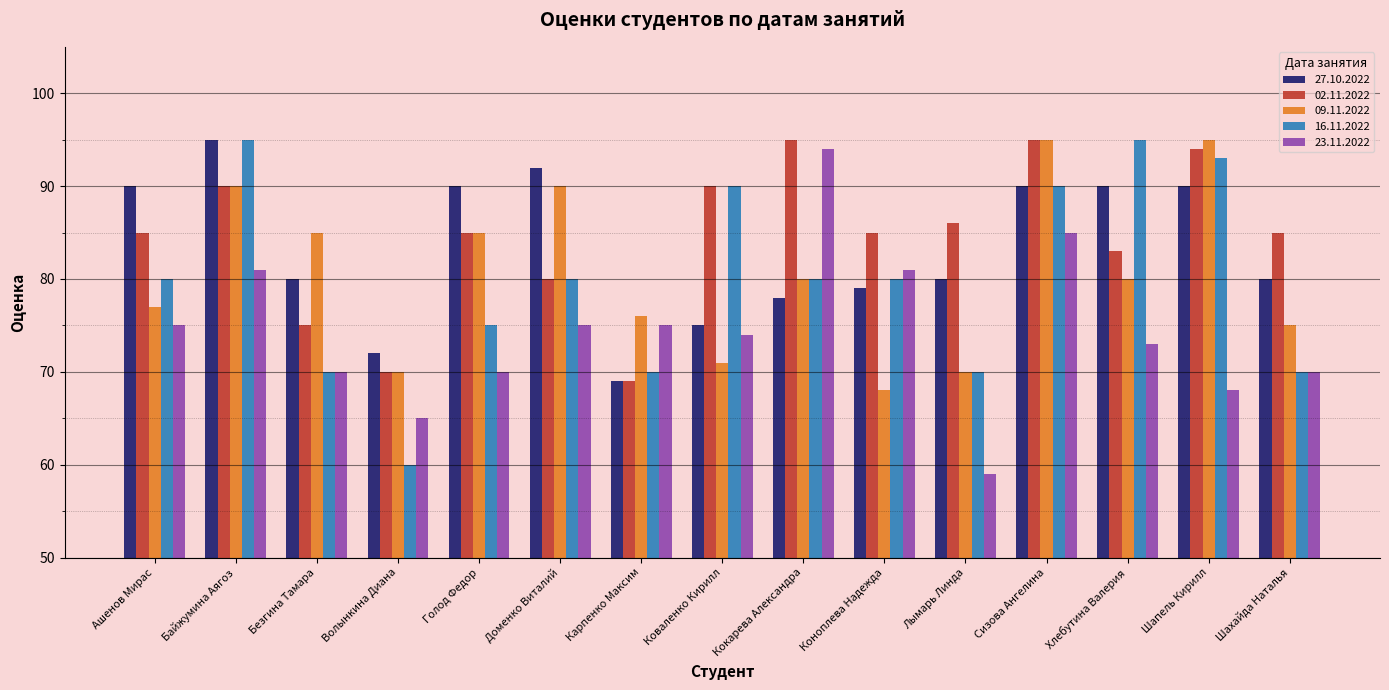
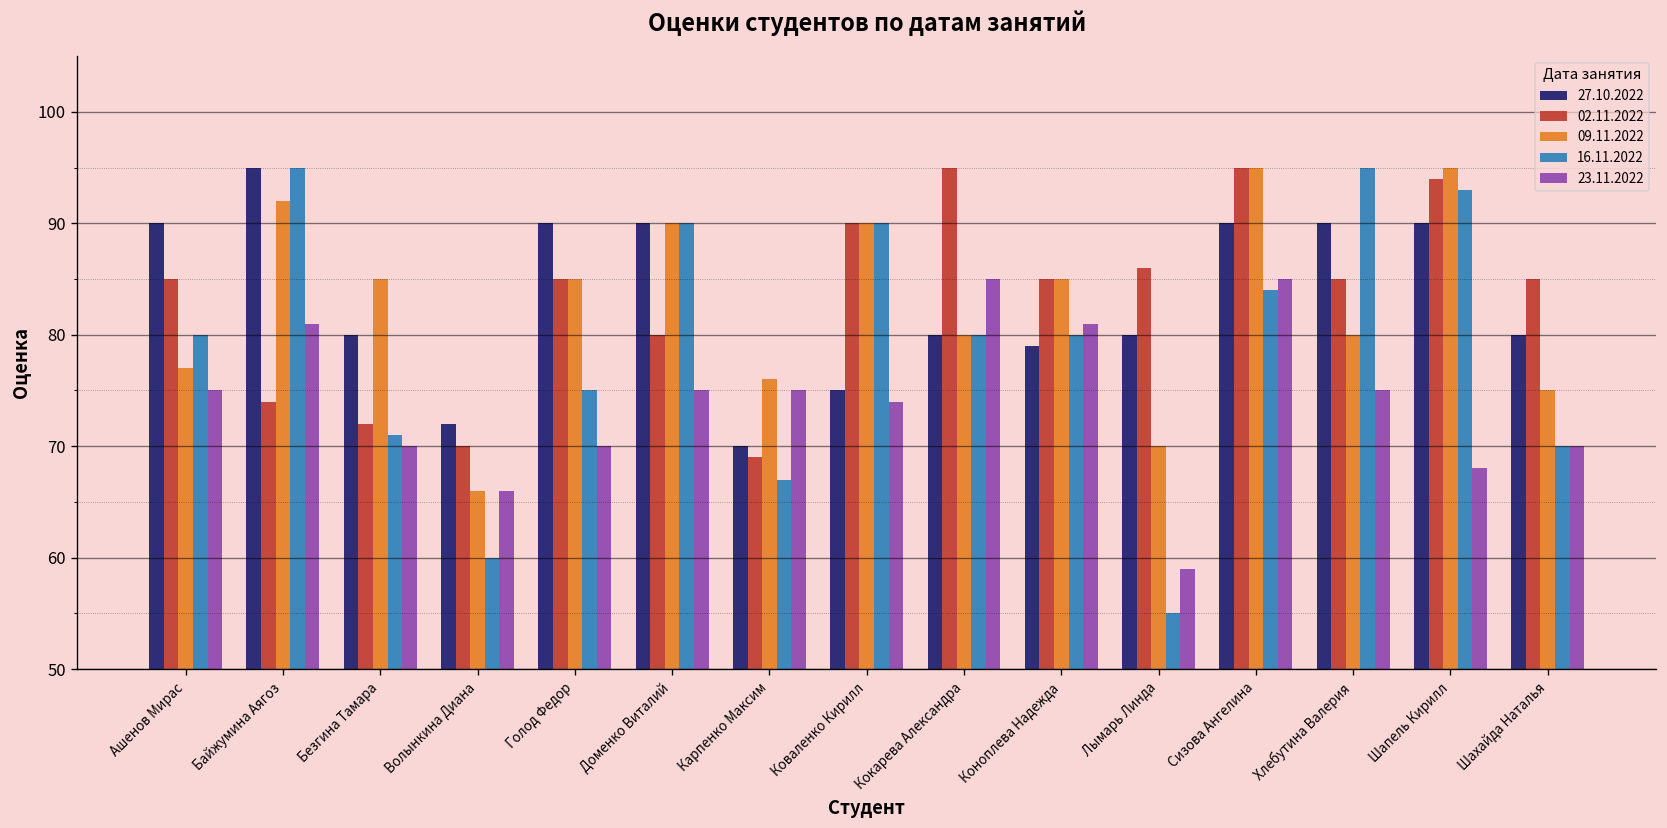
02.11.2022, Байжумина Аягоз: 90 -> 74
09.11.2022, Байжумина Аягоз: 90 -> 92
02.11.2022, Безгина Тамара: 75 -> 72
16.11.2022, Безгина Тамара: 70 -> 71
09.11.2022, Волынкина Диана: 70 -> 66
23.11.2022, Волынкина Диана: 65 -> 66
27.10.2022, Доменко Виталий: 92 -> 90
16.11.2022, Доменко Виталий: 80 -> 90
27.10.2022, Карпенко Максим: 69 -> 70
16.11.2022, Карпенко Максим: 70 -> 67
09.11.2022, Коваленко Кирилл: 71 -> 90
27.10.2022, Кокарева Александра: 78 -> 80
23.11.2022, Кокарева Александра: 94 -> 85
09.11.2022, Коноплева Надежда: 68 -> 85
16.11.2022, Лымарь Линда: 70 -> 55
16.11.2022, Сизова Ангелина: 90 -> 84
02.11.2022, Хлебутина Валерия: 83 -> 85
23.11.2022, Хлебутина Валерия: 73 -> 75
